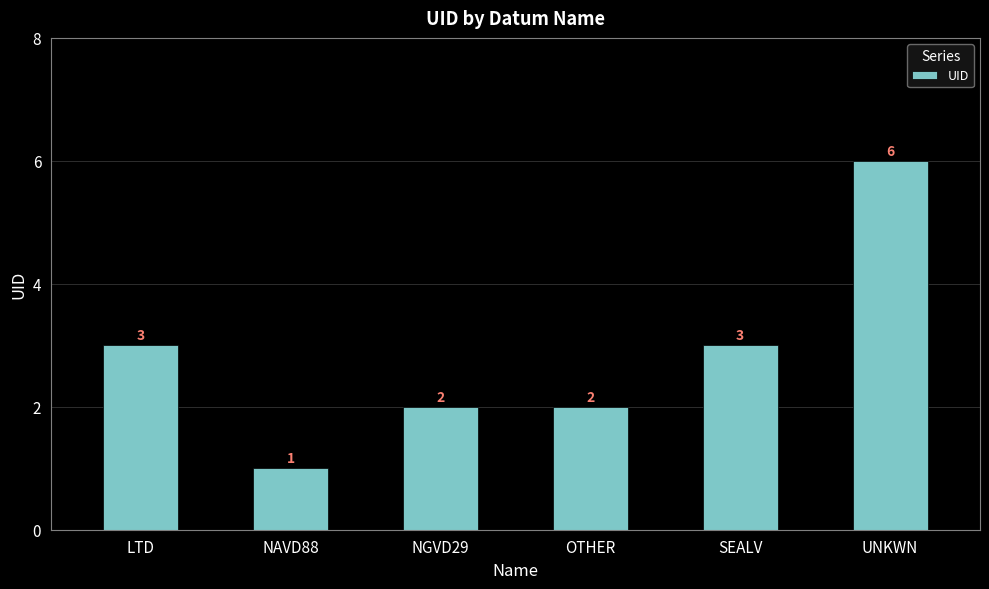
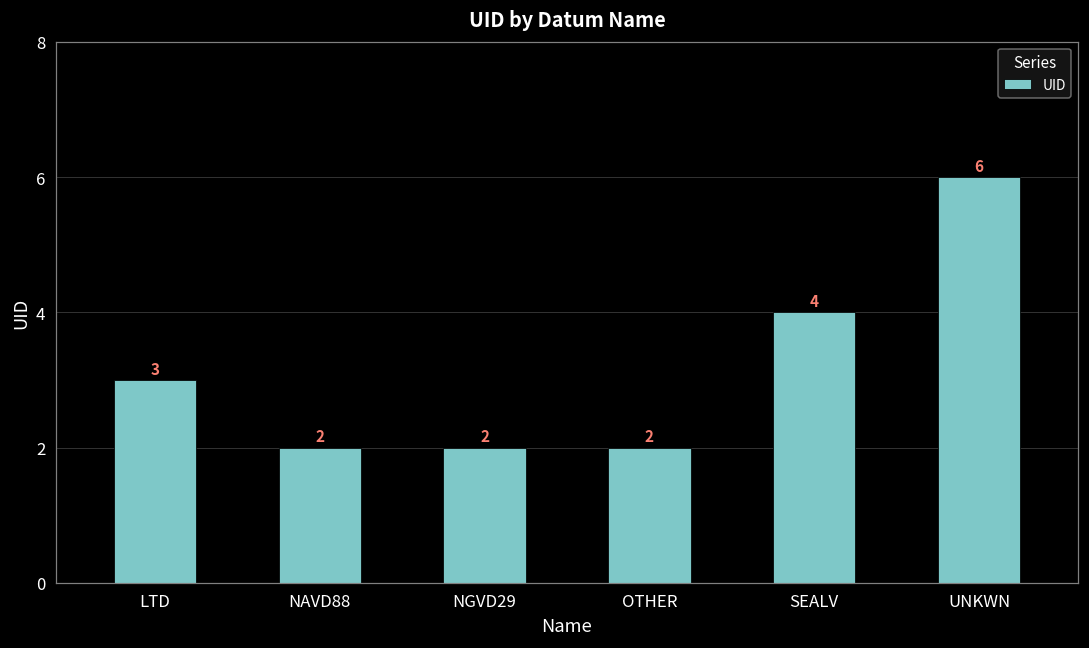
NAVD88: 1 -> 2
SEALV: 3 -> 4
